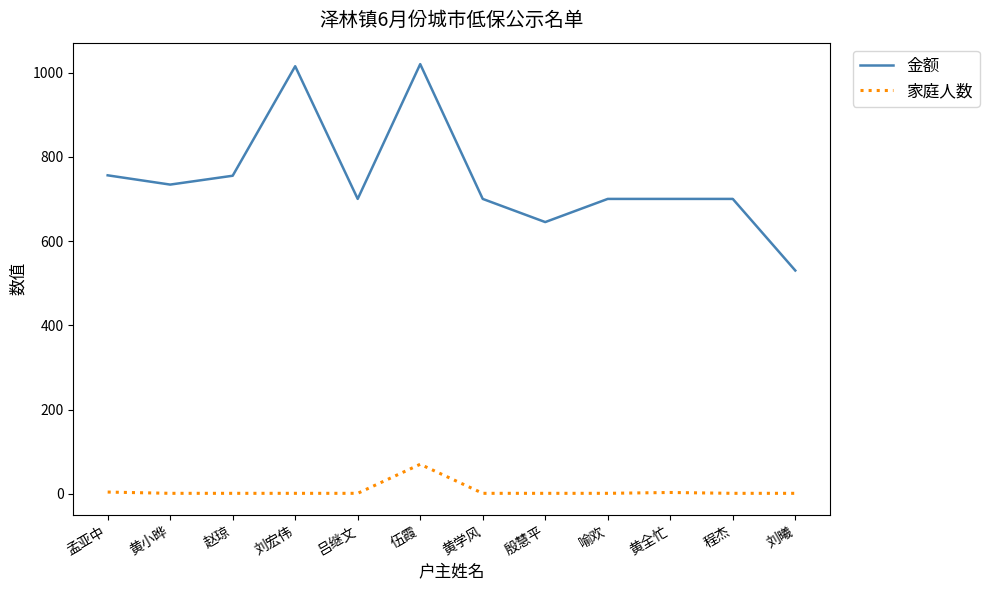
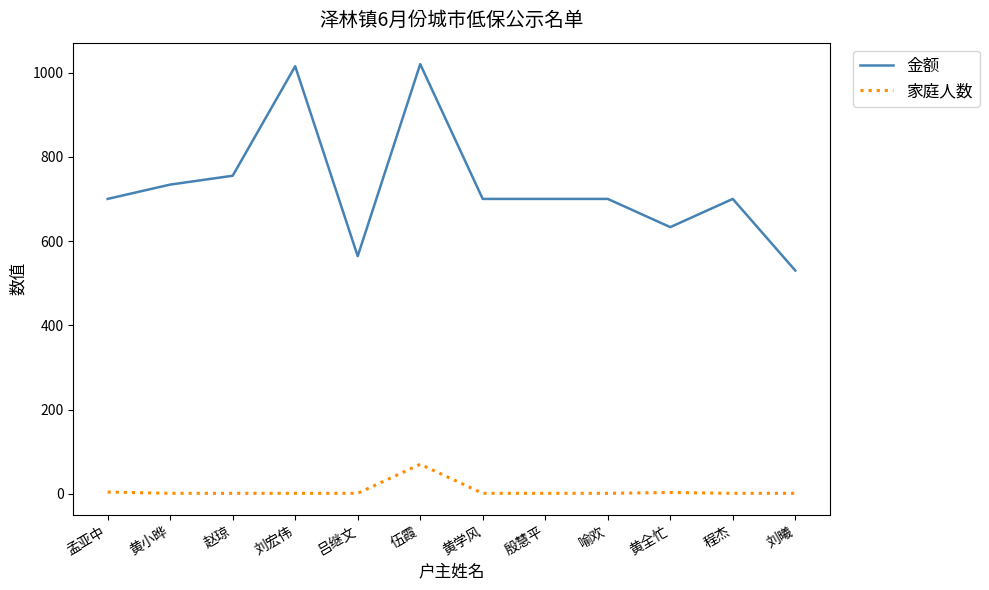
金额, 孟亚中: 760 -> 700
金额, 吕继文: 700 -> 560
金额, 殷慧平: 650 -> 700
金额, 黄全忙: 700 -> 630
